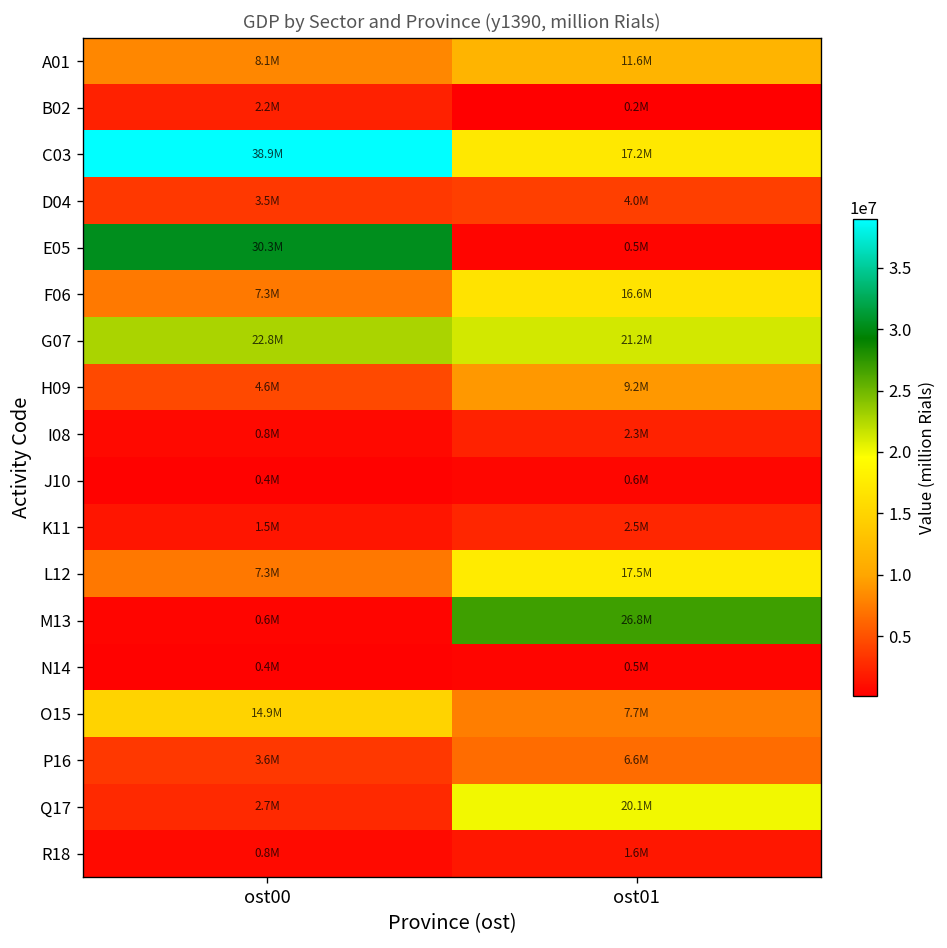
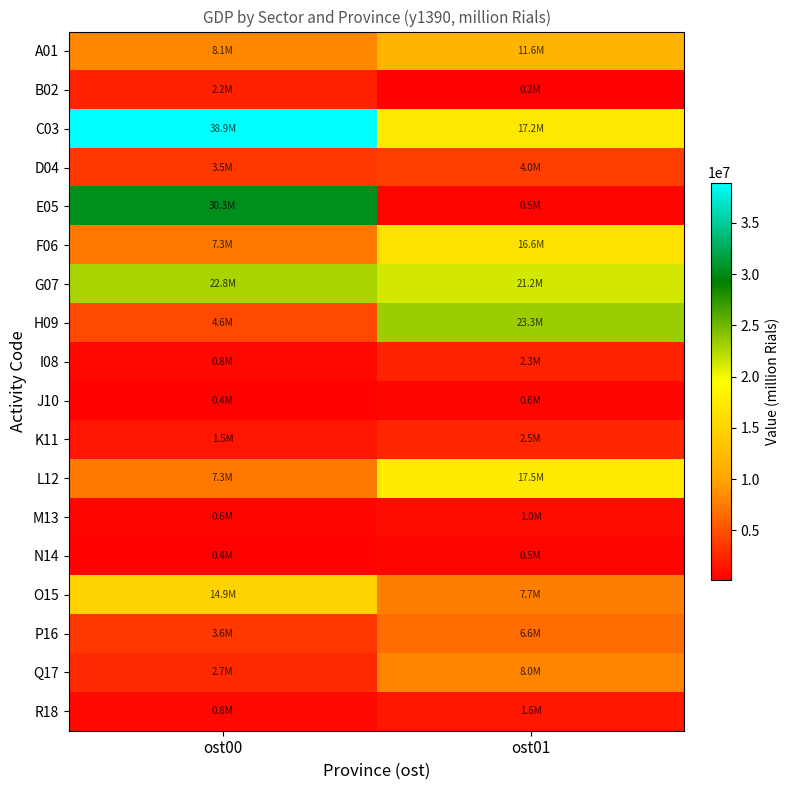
H09, ost01: 9.2M -> 23.3M
M13, ost01: 26.8M -> 1.0M
Q17, ost01: 20.1M -> 8.0M
